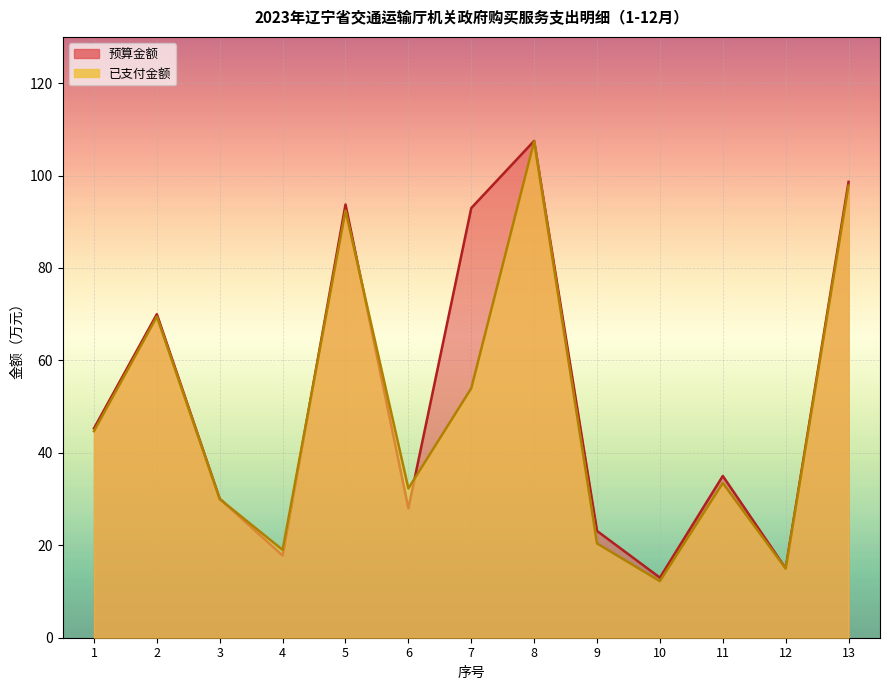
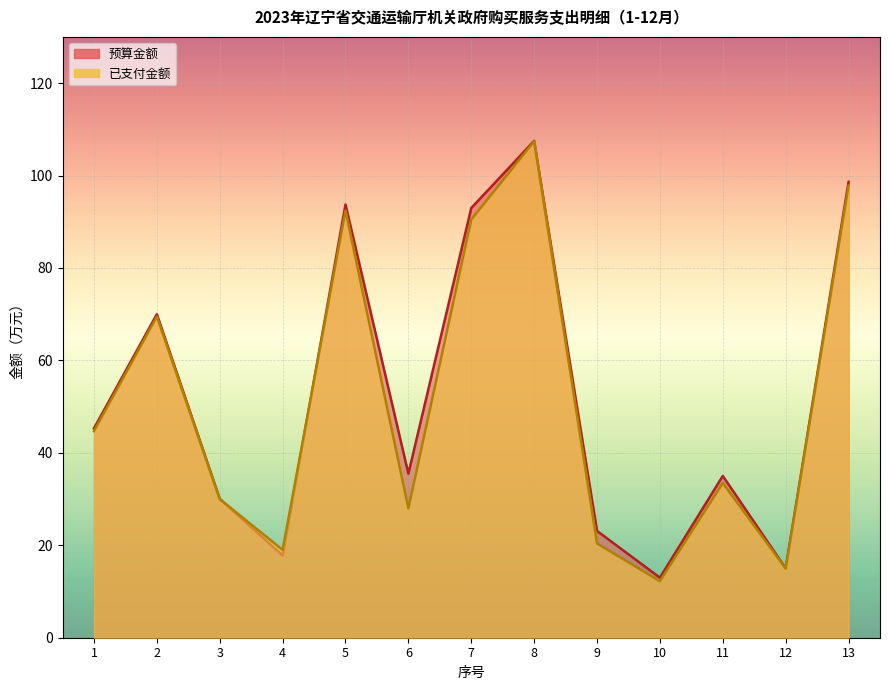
预算金额, 6: 28 -> 36
已支付金额, 6: 32 -> 28
已支付金额, 7: 54 -> 90
